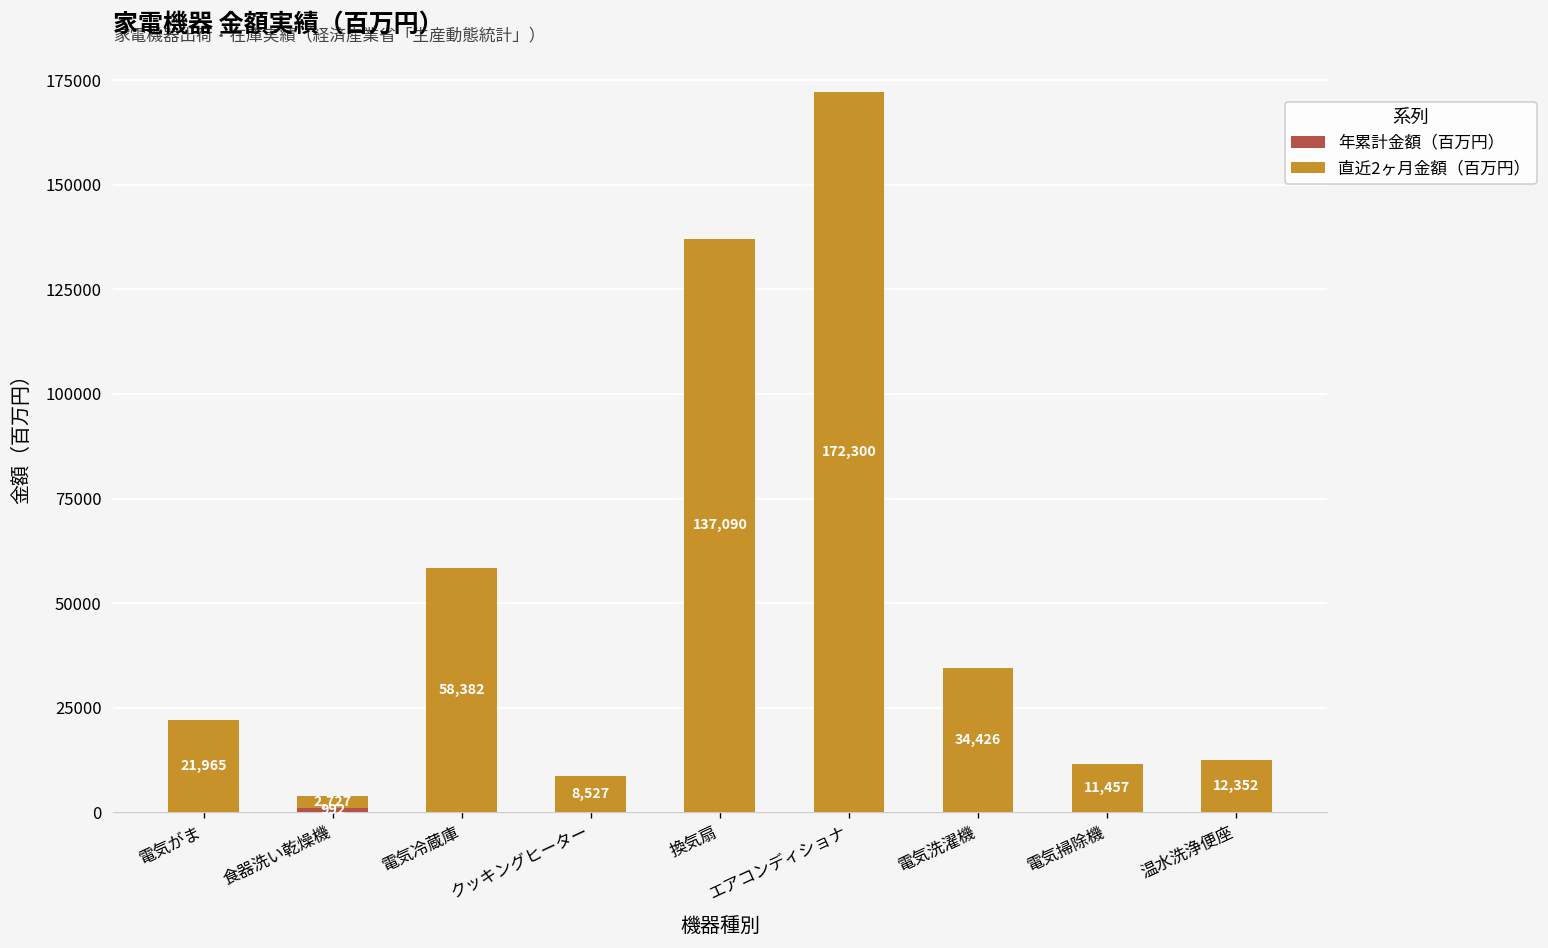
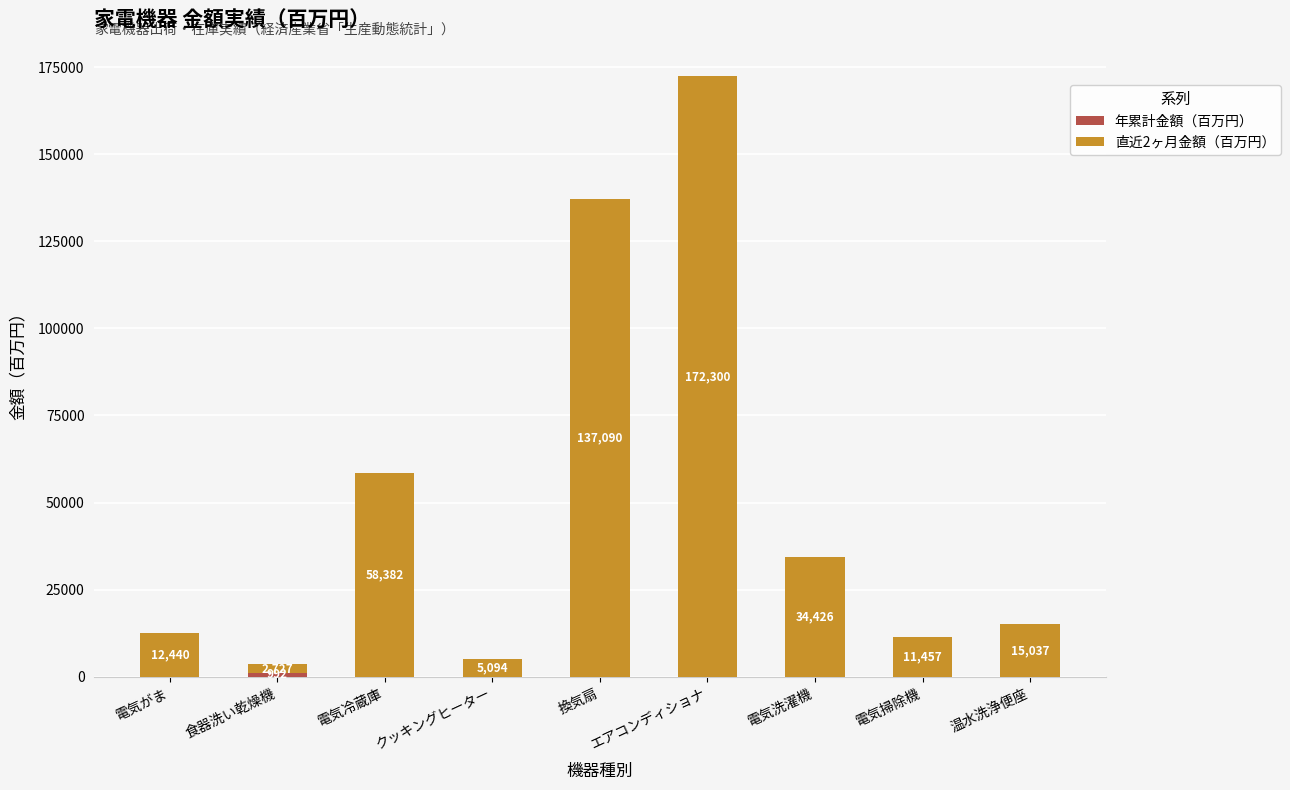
直近2ヶ月金額（百万円）, 電気がま: 21,965 -> 12,440
直近2ヶ月金額（百万円）, クッキングヒーター: 8,527 -> 5,094
直近2ヶ月金額（百万円）, 温水洗浄便座: 12,352 -> 15,037
